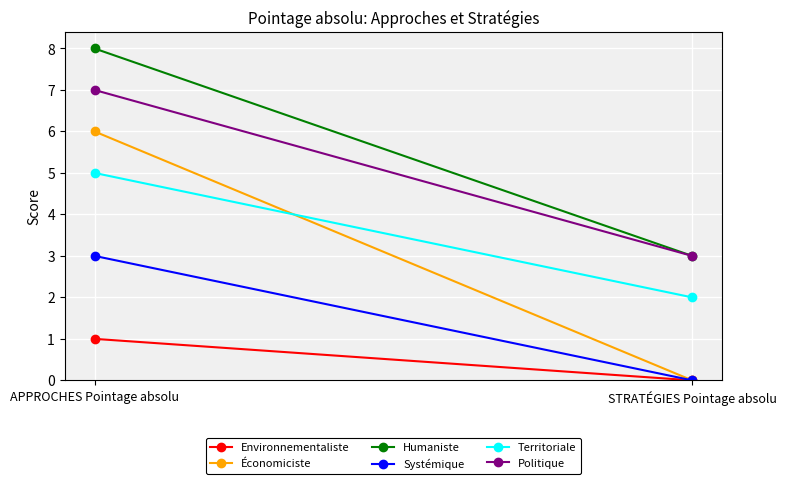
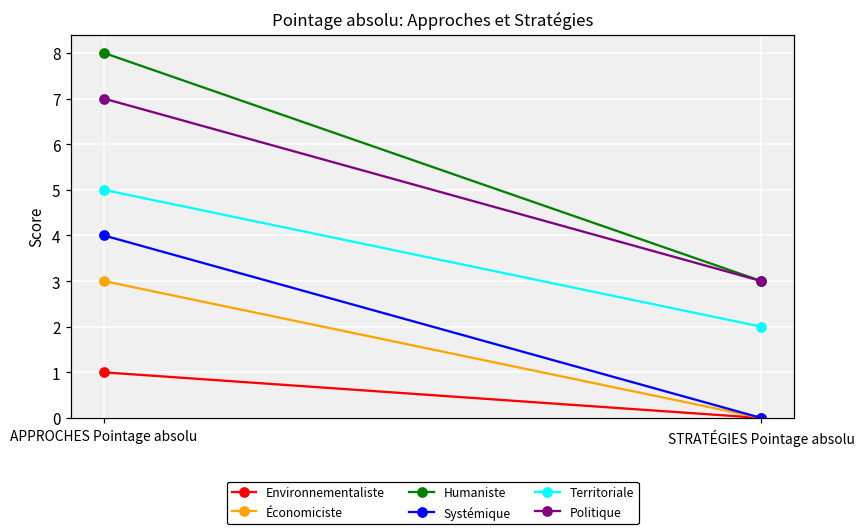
Économiciste, APPROCHES Pointage absolu: 6 -> 3
Systémique, APPROCHES Pointage absolu: 3 -> 4
